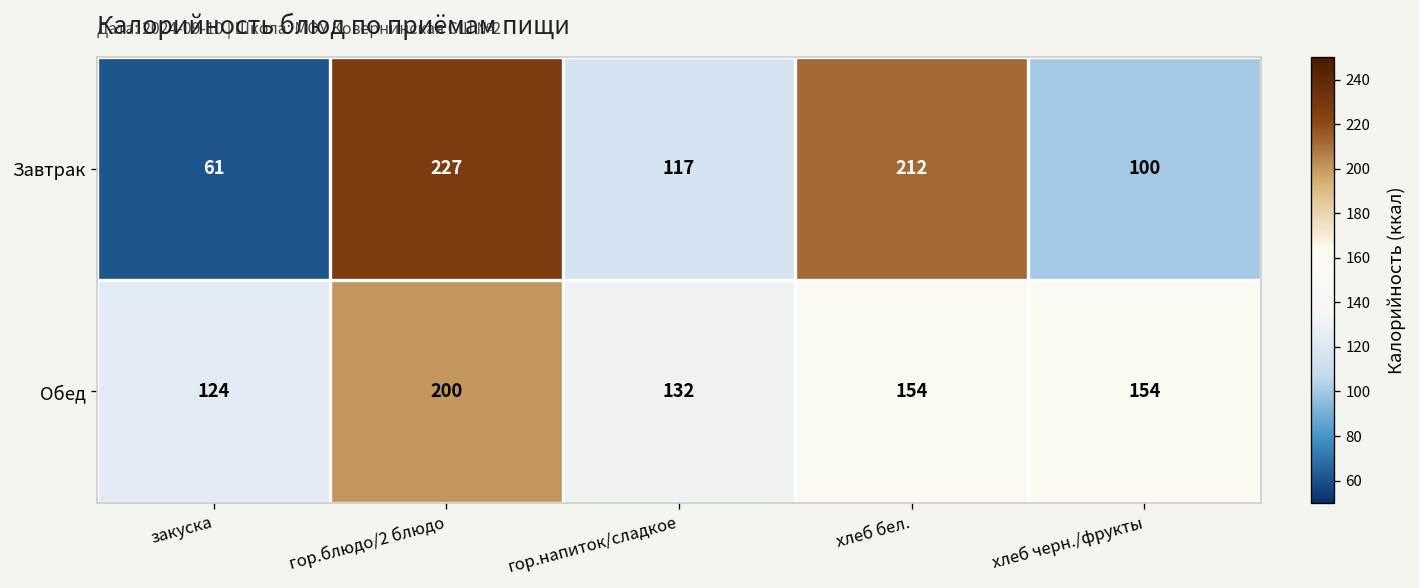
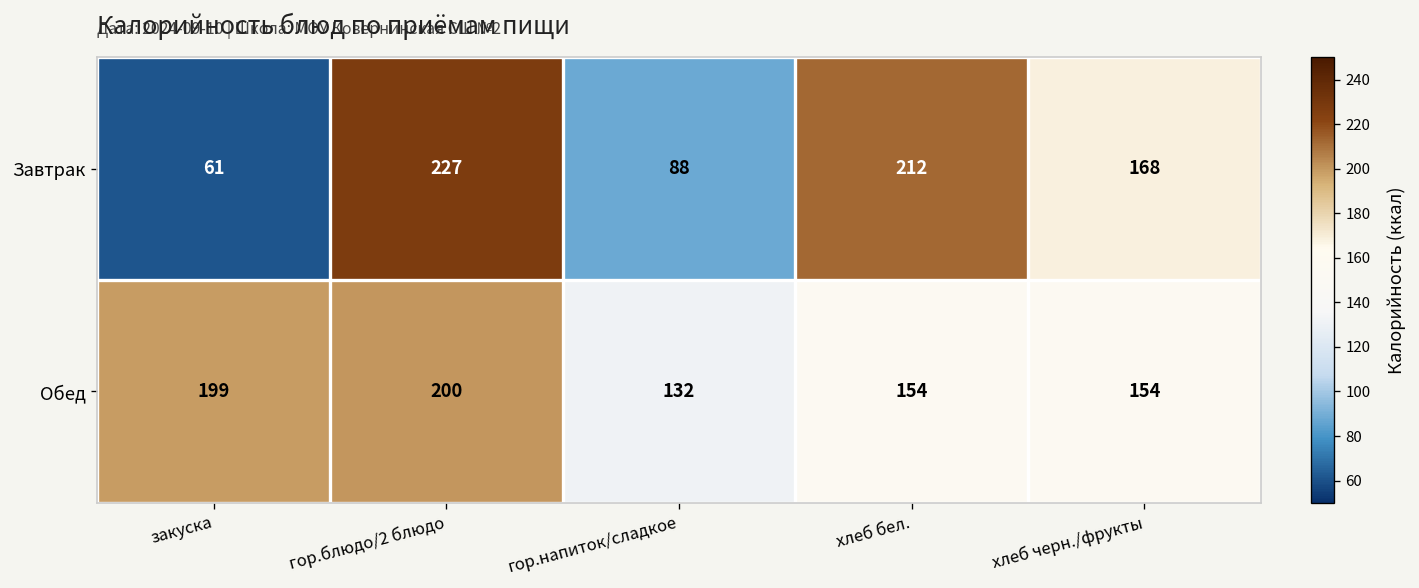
Завтрак, гор.напиток/сладкое: 117 -> 88
Завтрак, хлеб черн./фрукты: 100 -> 168
Обед, закуска: 124 -> 199
